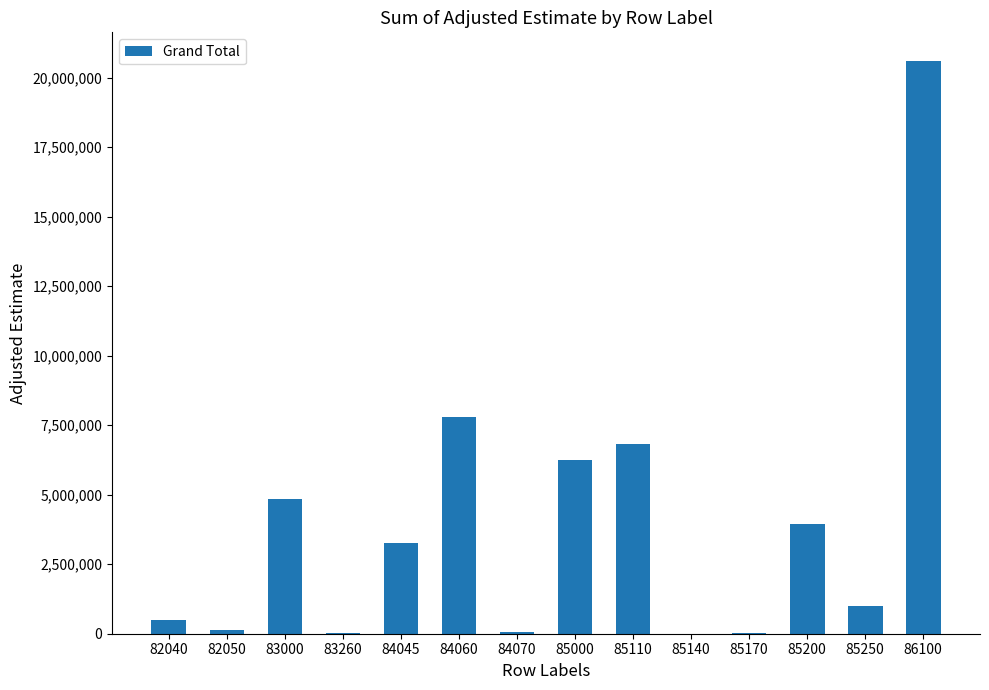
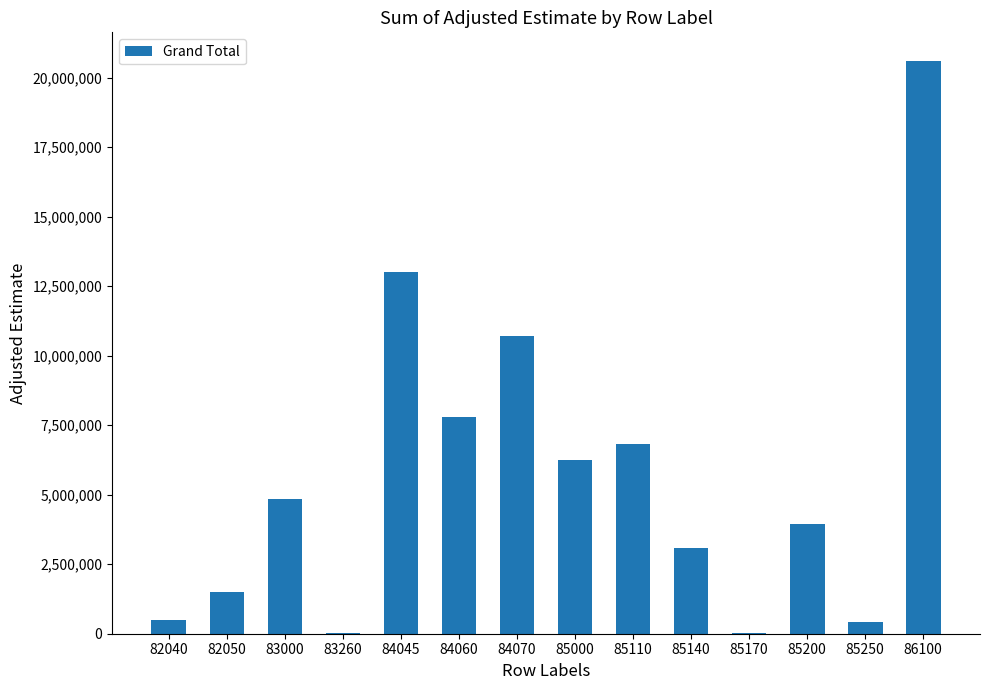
82050: 200,000 -> 1,500,000
84045: 3,300,000 -> 13,000,000
84070: 100,000 -> 10,700,000
85140: 0 -> 3,100,000
85250: 1,000,000 -> 400,000
